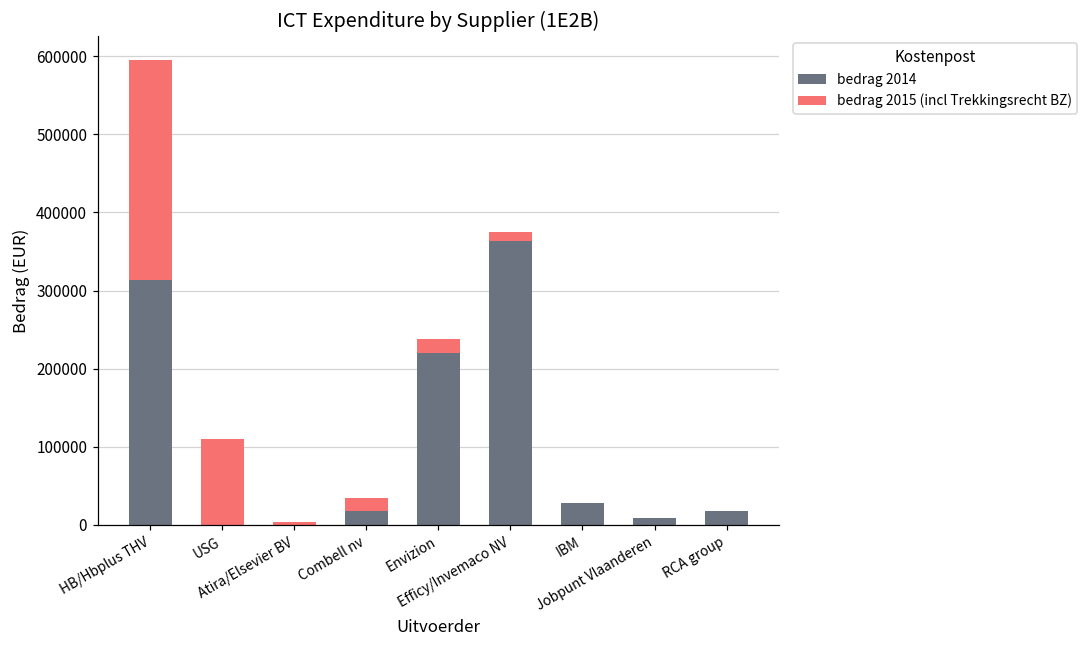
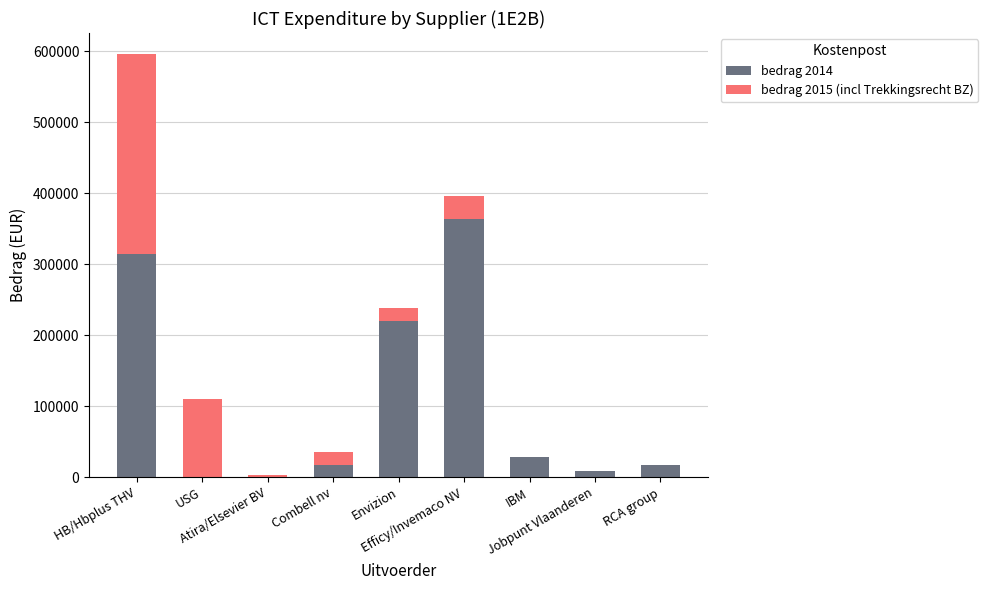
bedrag 2015 (incl Trekkingsrecht BZ), Efficy/Invemaco NV: 10000 -> 30000
